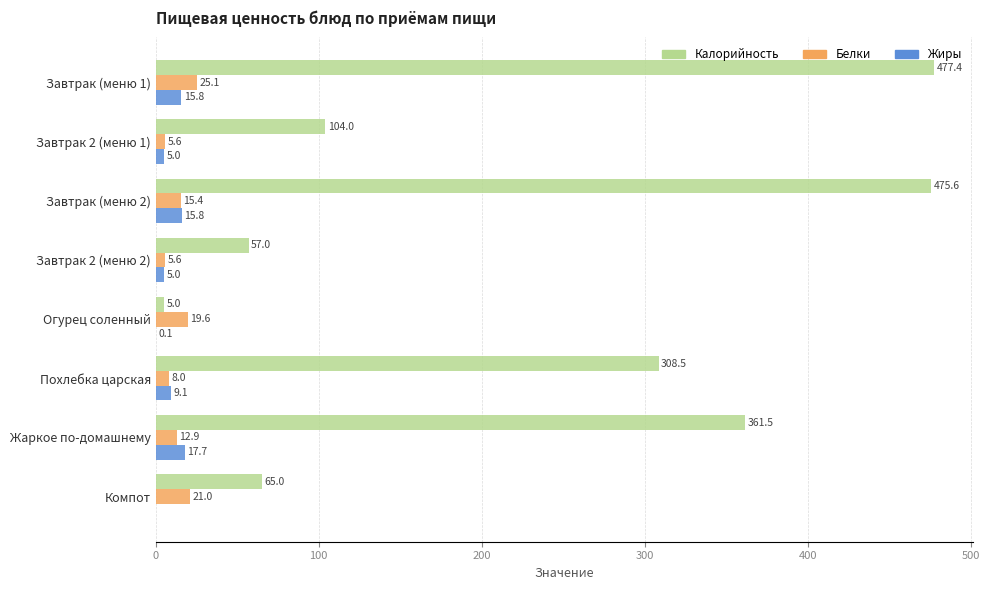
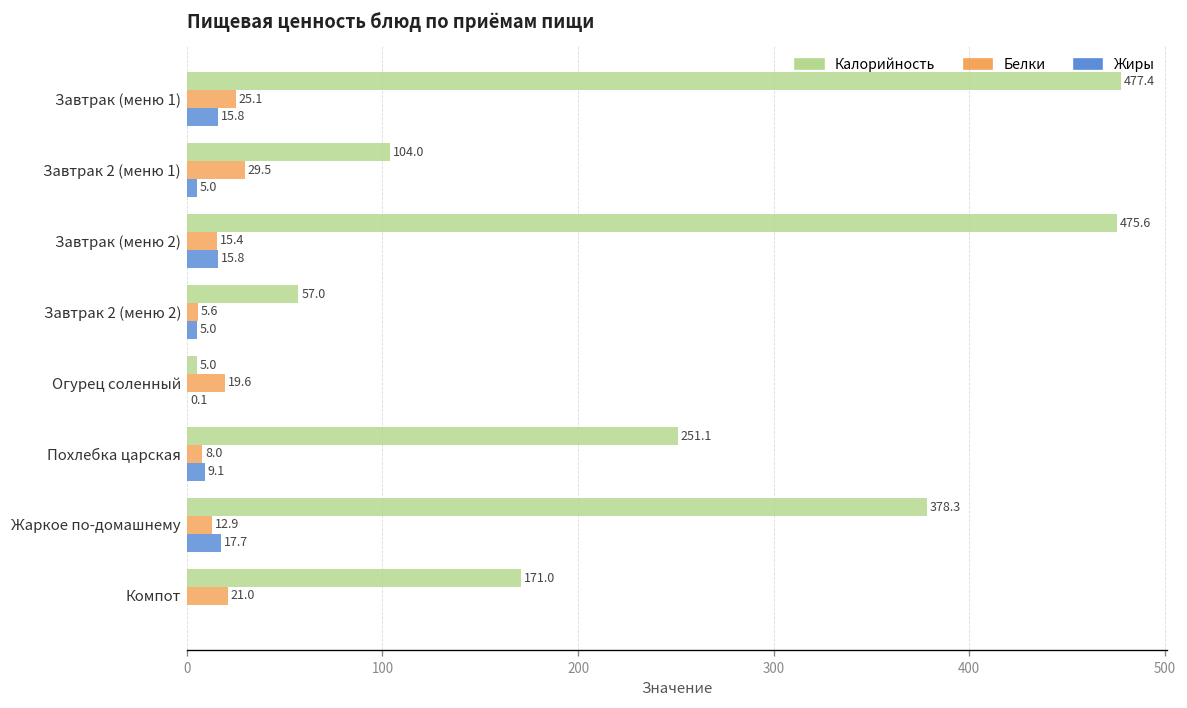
Белки, Завтрак 2 (меню 1): 5.6 -> 29.5
Калорийность, Похлебка царская: 308.5 -> 251.1
Калорийность, Жаркое по-домашнему: 361.5 -> 378.3
Калорийность, Компот: 65.0 -> 171.0
